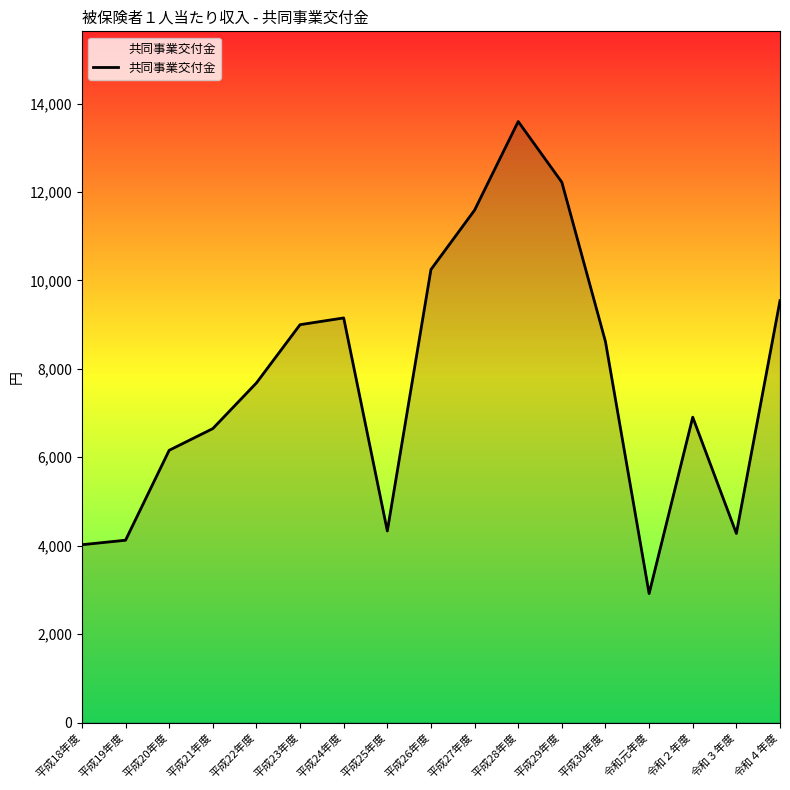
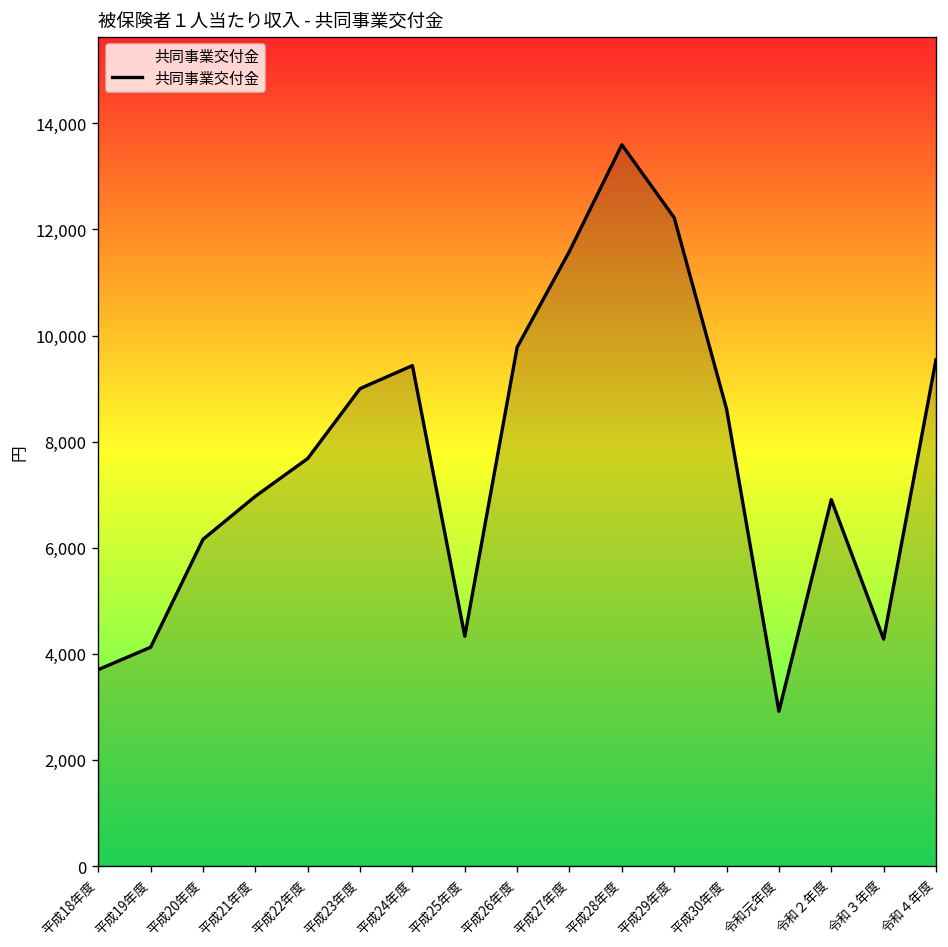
平成18年度: 4,000 -> 3,700
平成21年度: 6,600 -> 7,000
平成24年度: 9,200 -> 9,400
平成26年度: 10,200 -> 9,800
